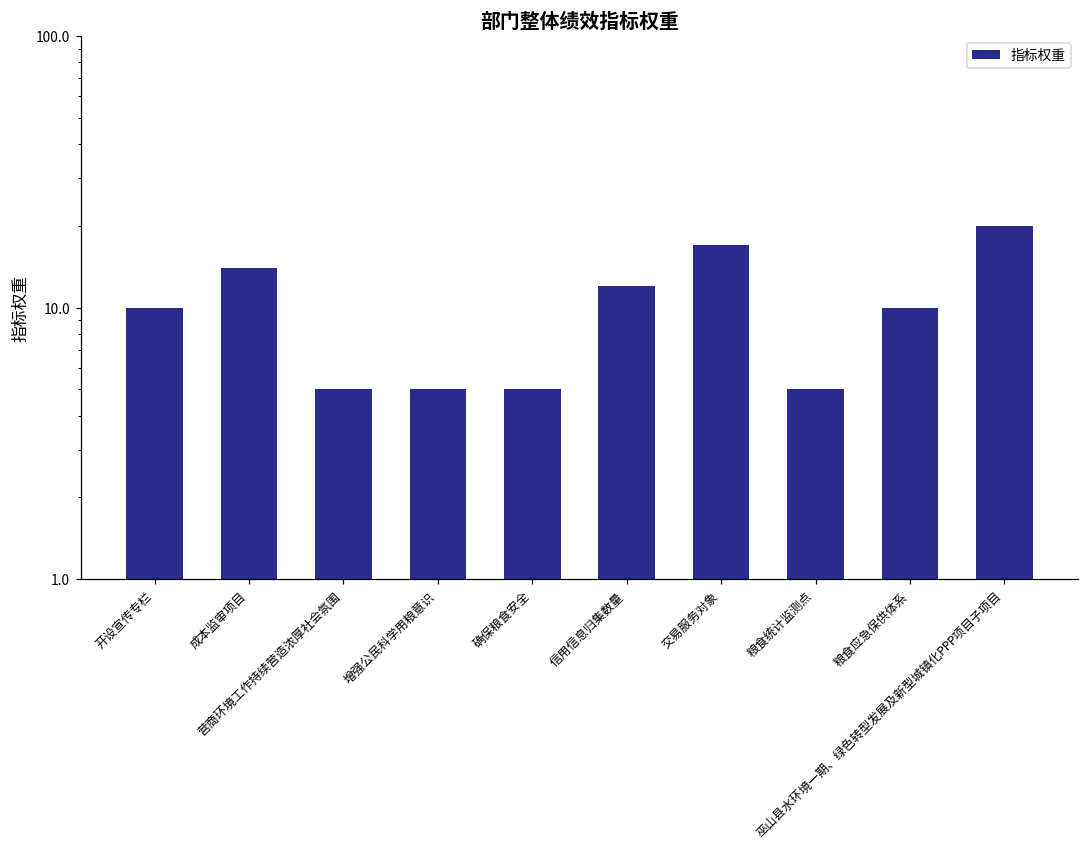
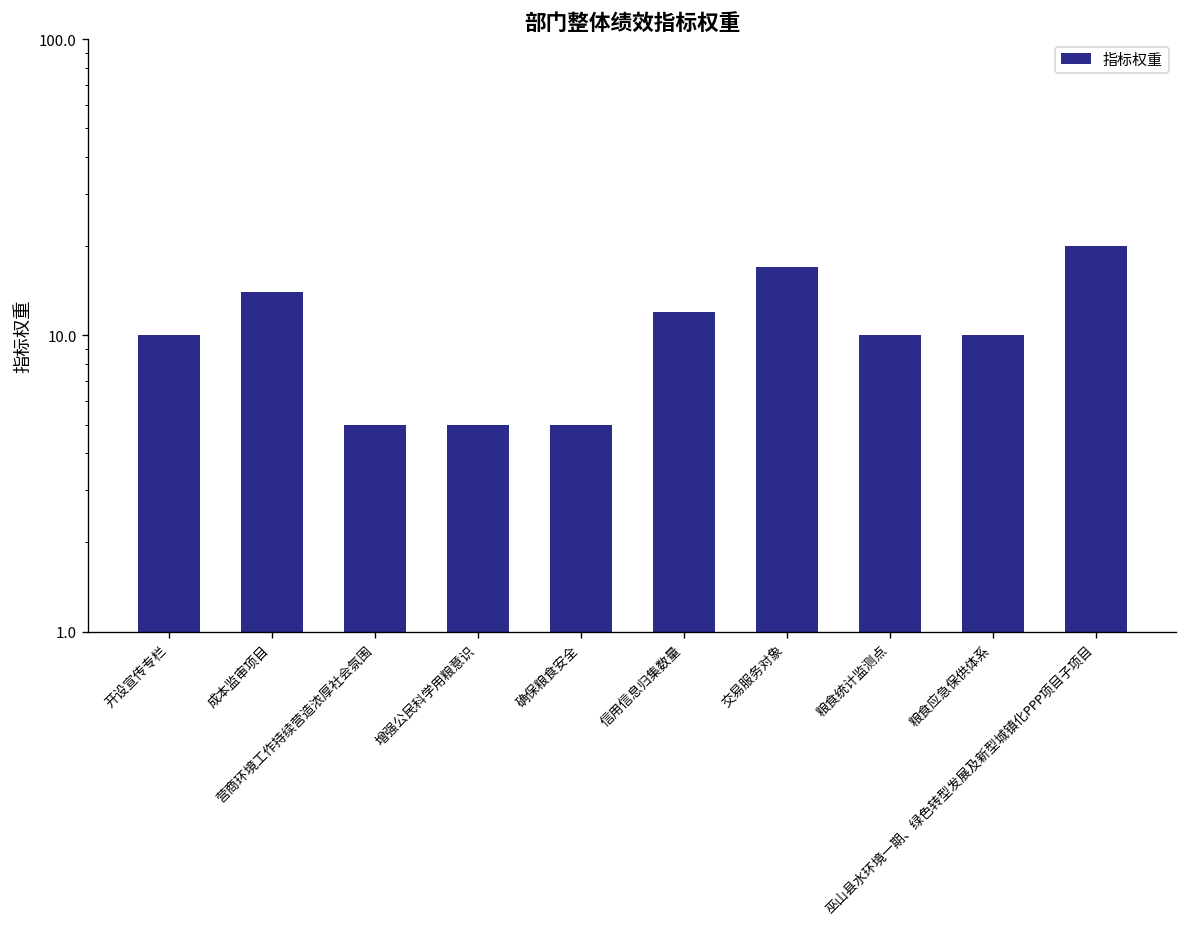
粮食统计监测点: 5 -> 10
